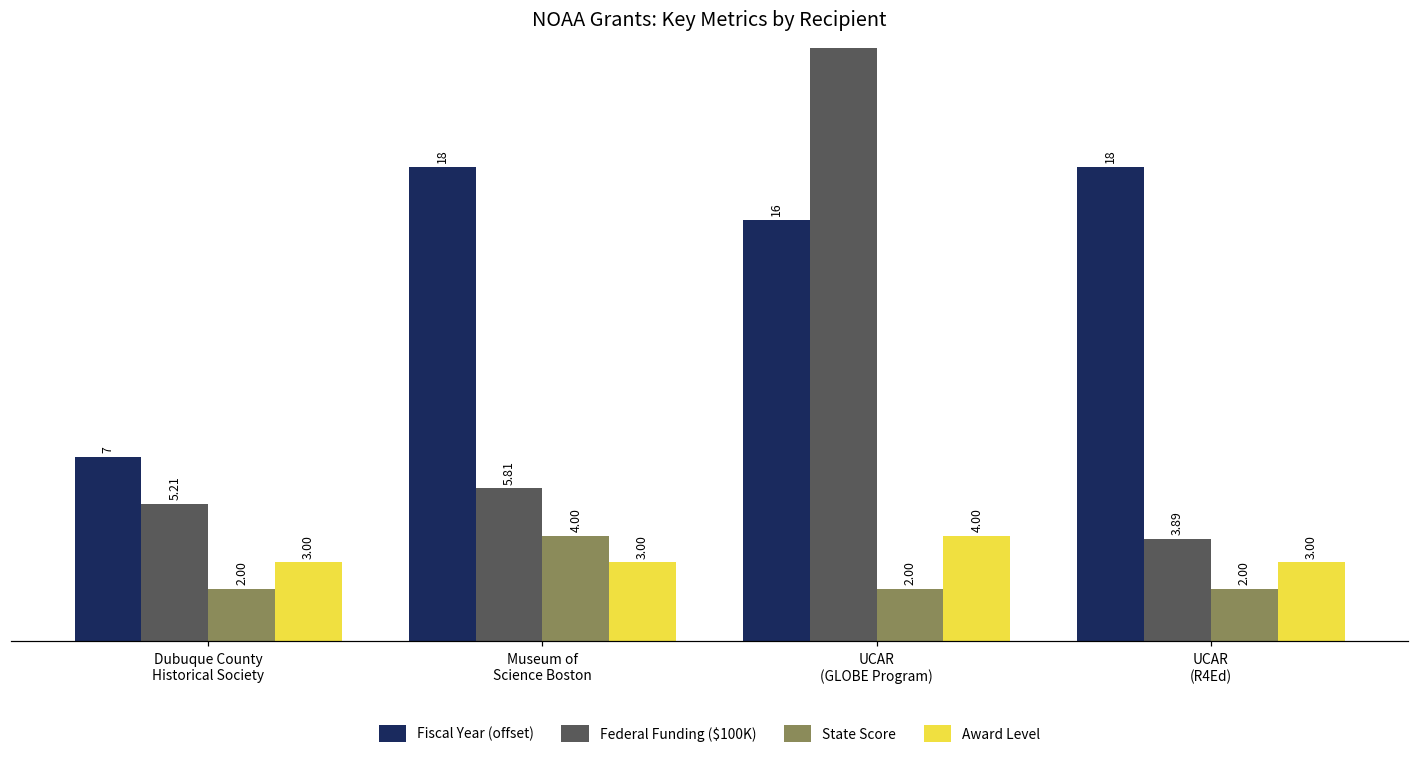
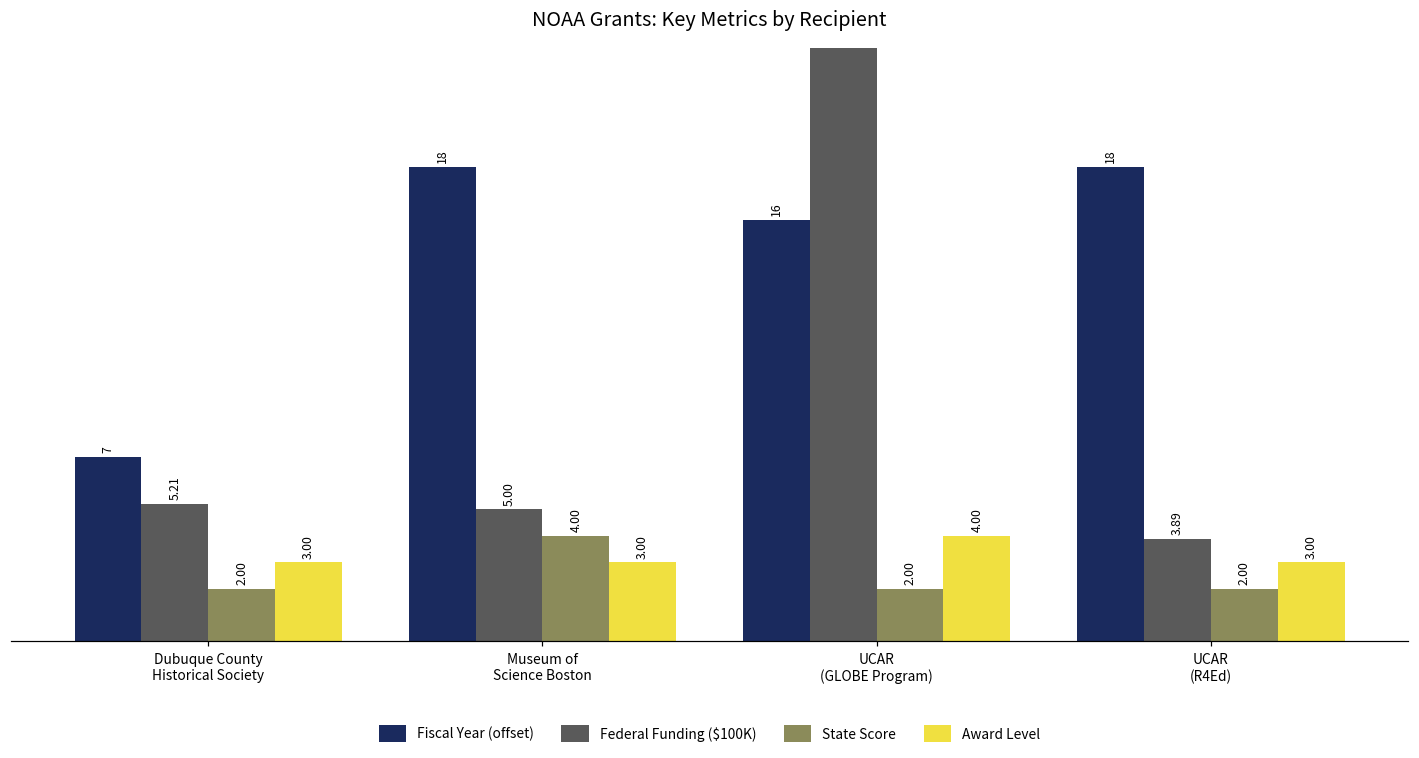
Federal Funding ($100K), Museum of Science Boston: 5.81 -> 5.00
